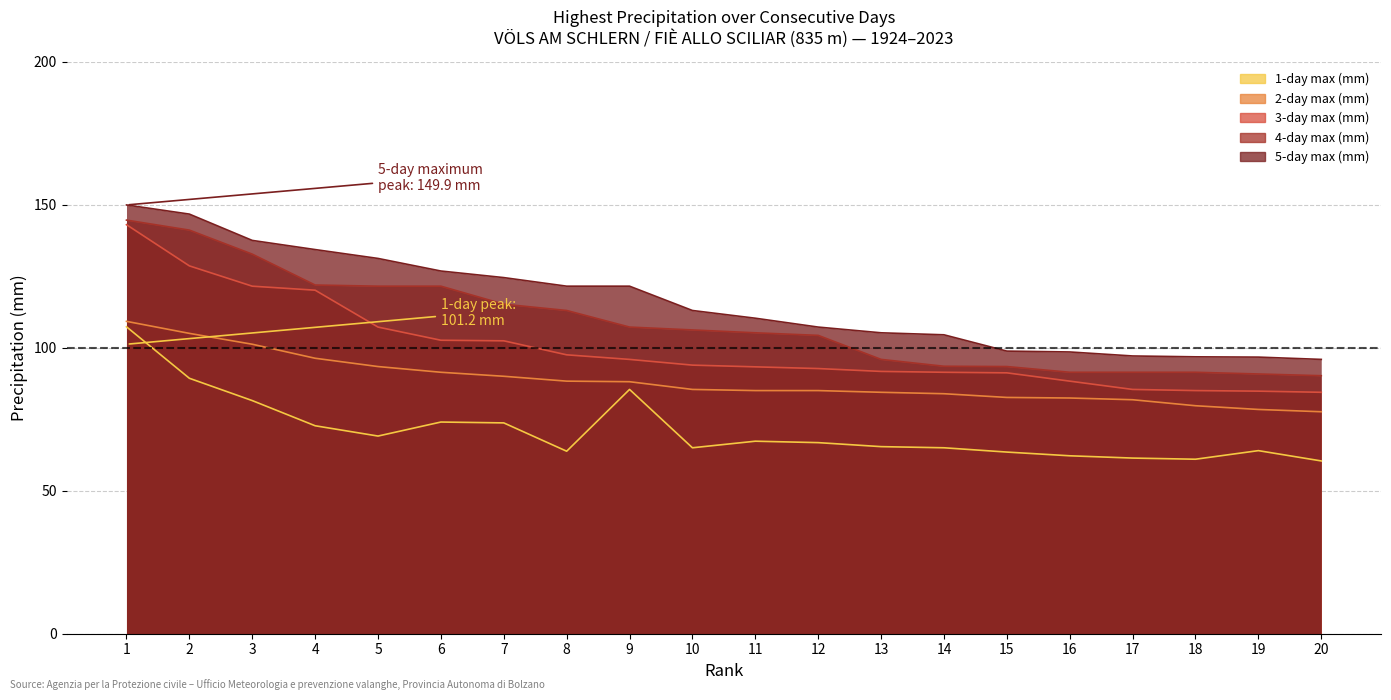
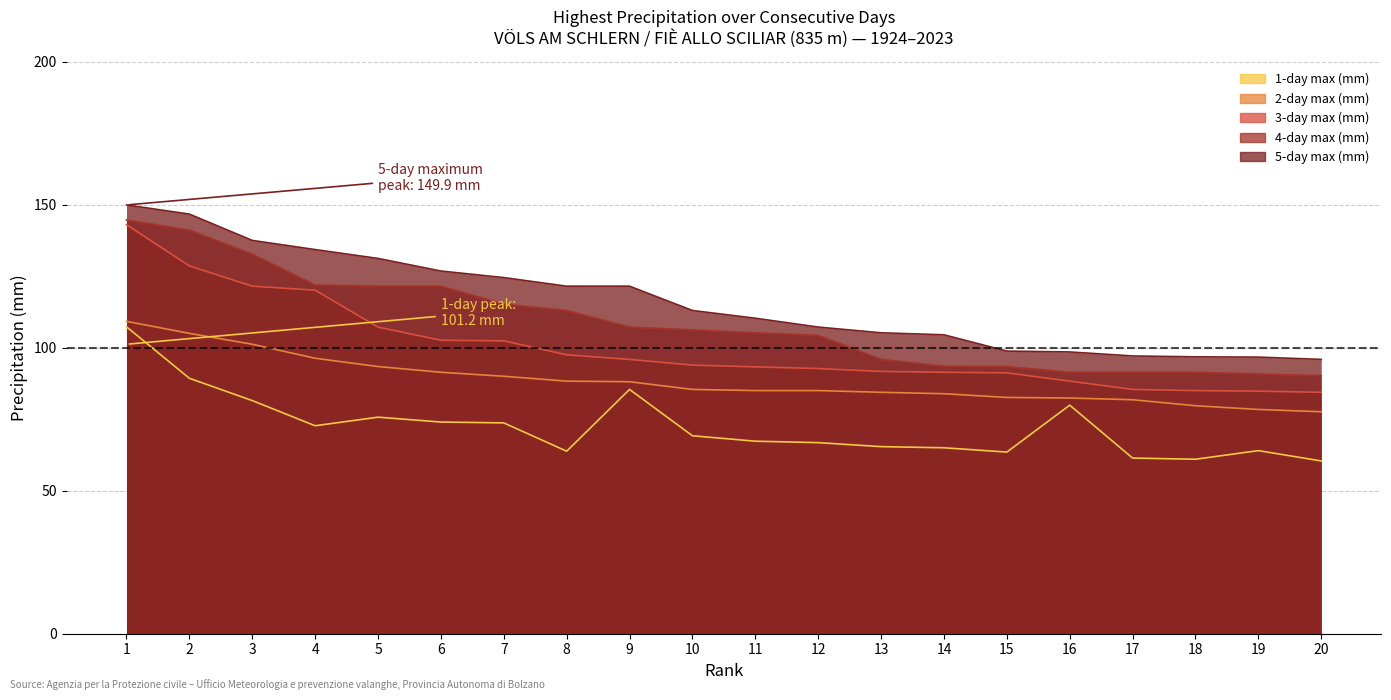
1-day max (mm), 5: 69 -> 76
1-day max (mm), 10: 65 -> 69
1-day max (mm), 16: 62 -> 80
